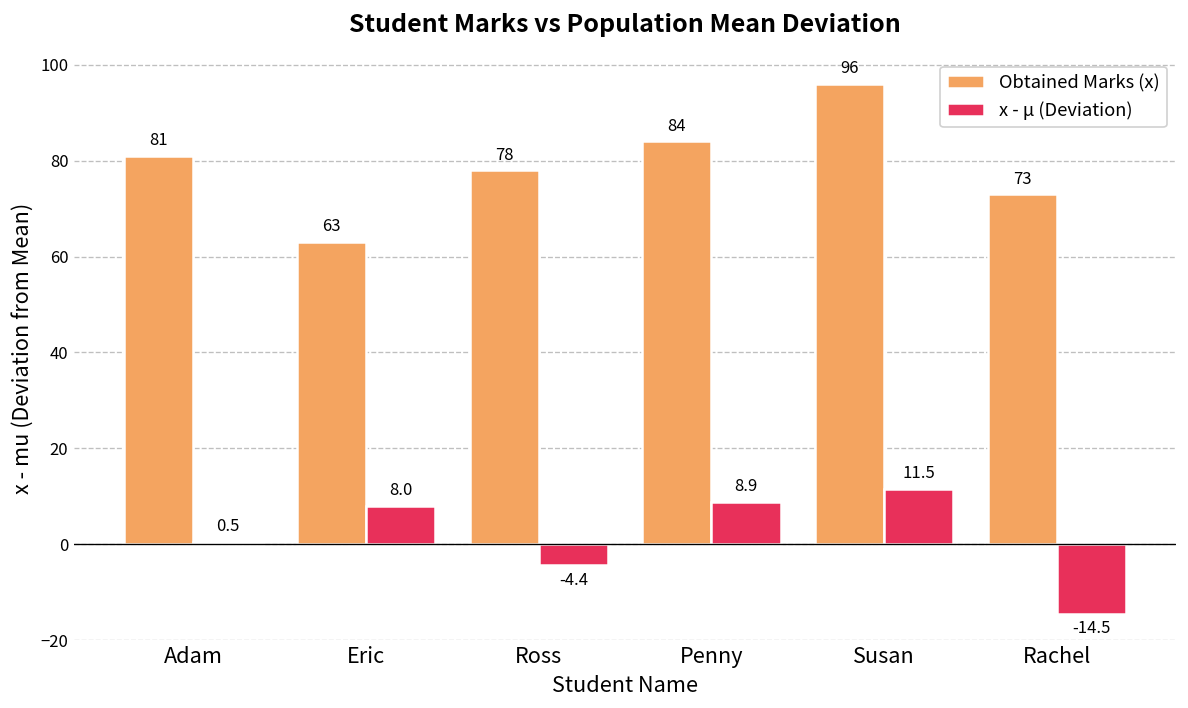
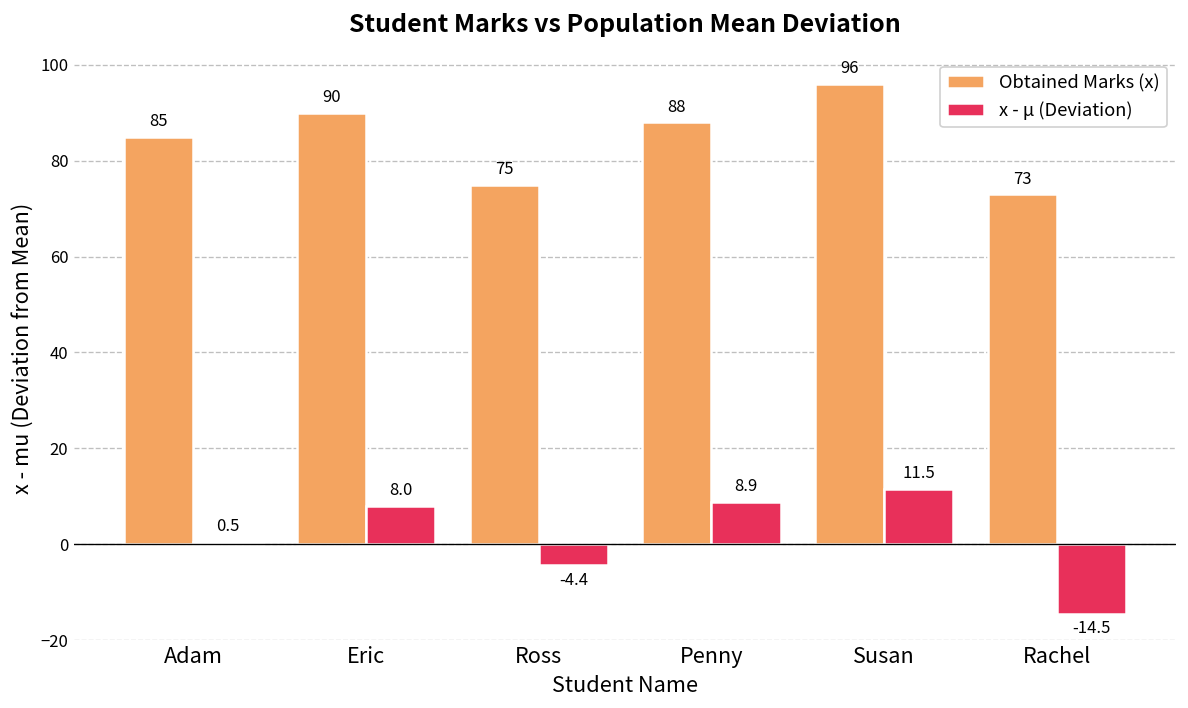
Obtained Marks (x), Adam: 81 -> 85
Obtained Marks (x), Eric: 63 -> 90
Obtained Marks (x), Ross: 78 -> 75
Obtained Marks (x), Penny: 84 -> 88
